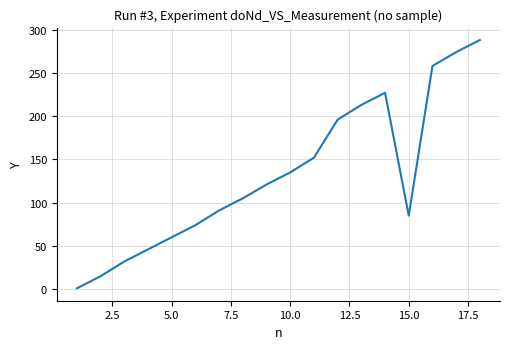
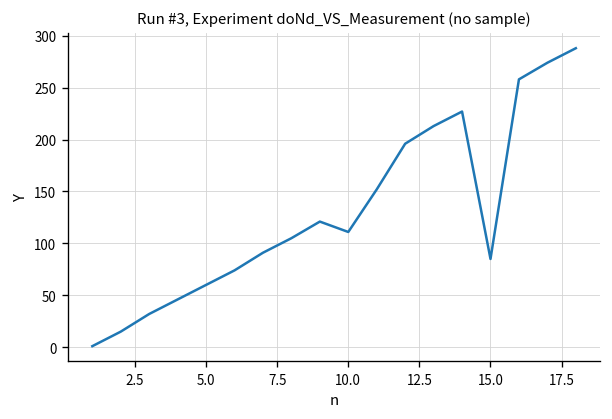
10.0: 140 -> 110
